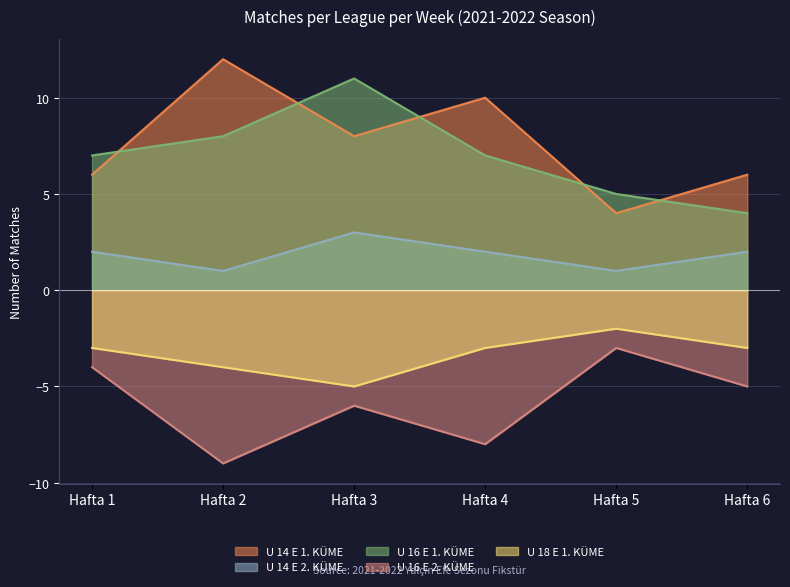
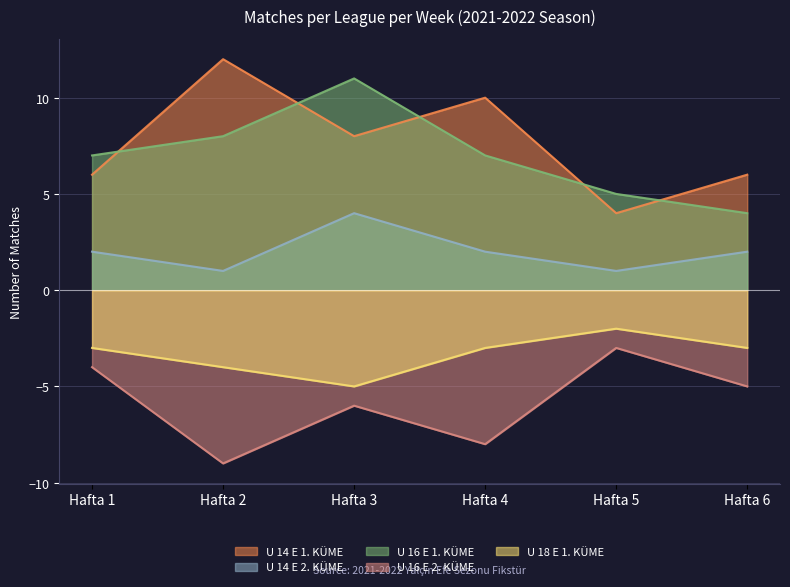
U 14 E 2. KÜME, Hafta 3: 3 -> 4
